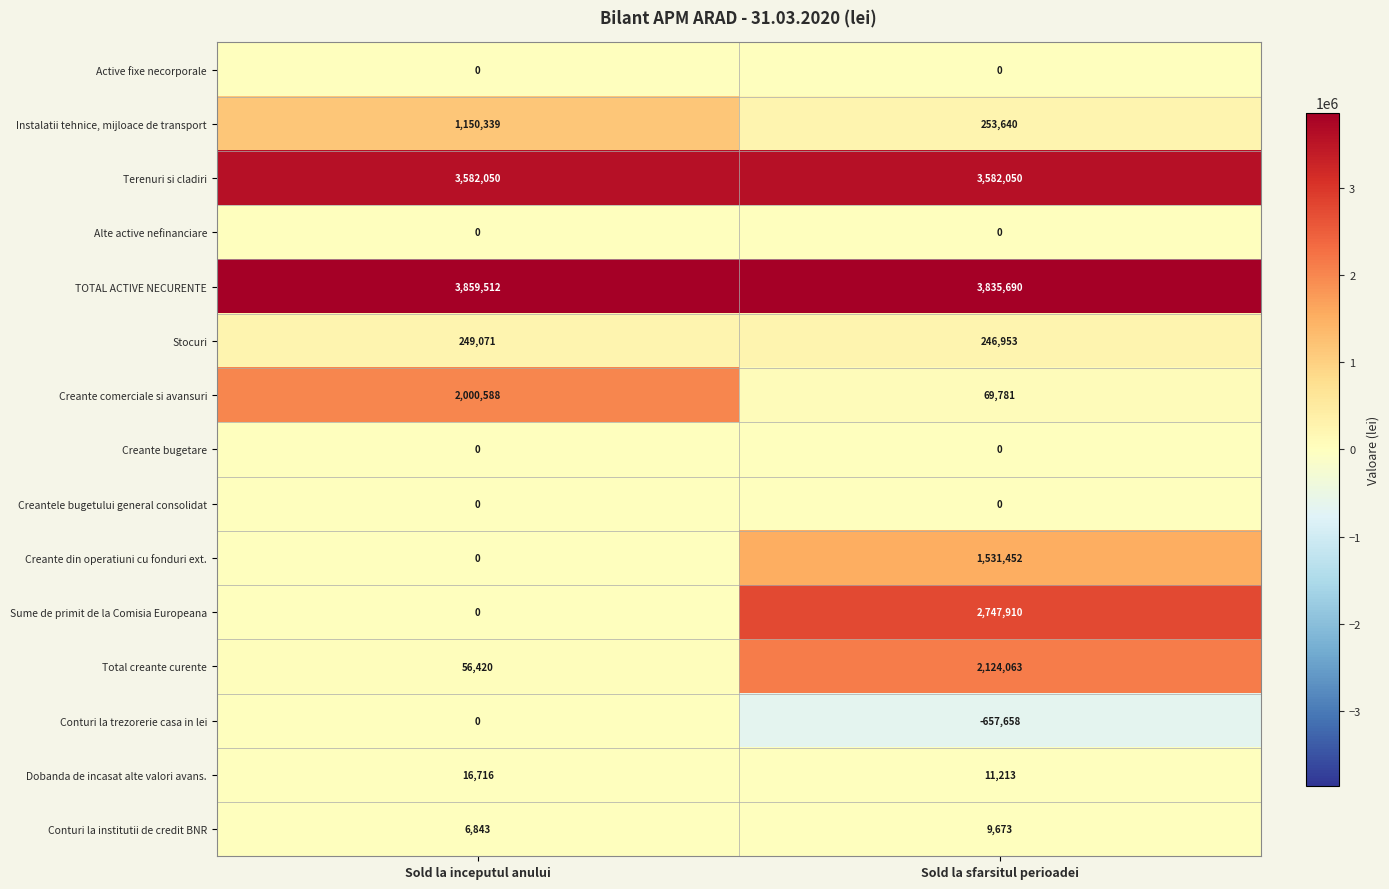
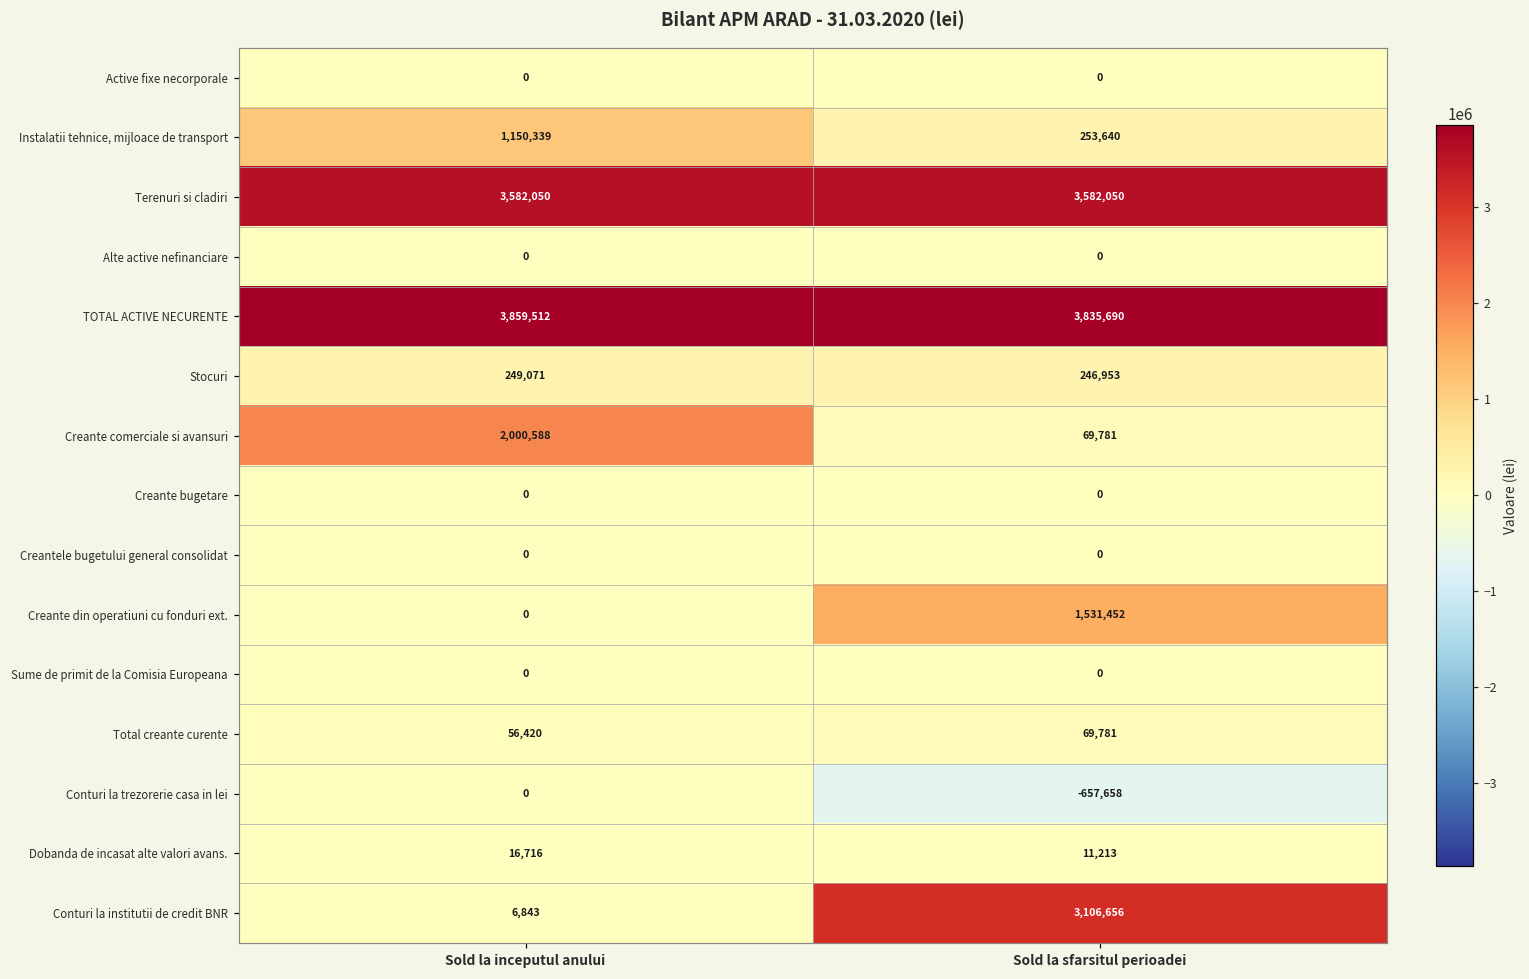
Sume de primit de la Comisia Europeana, Sold la sfarsitul perioadei: 2,747,910 -> 0
Total creante curente, Sold la sfarsitul perioadei: 2,124,063 -> 69,781
Conturi la institutii de credit BNR, Sold la sfarsitul perioadei: 9,673 -> 3,106,656
